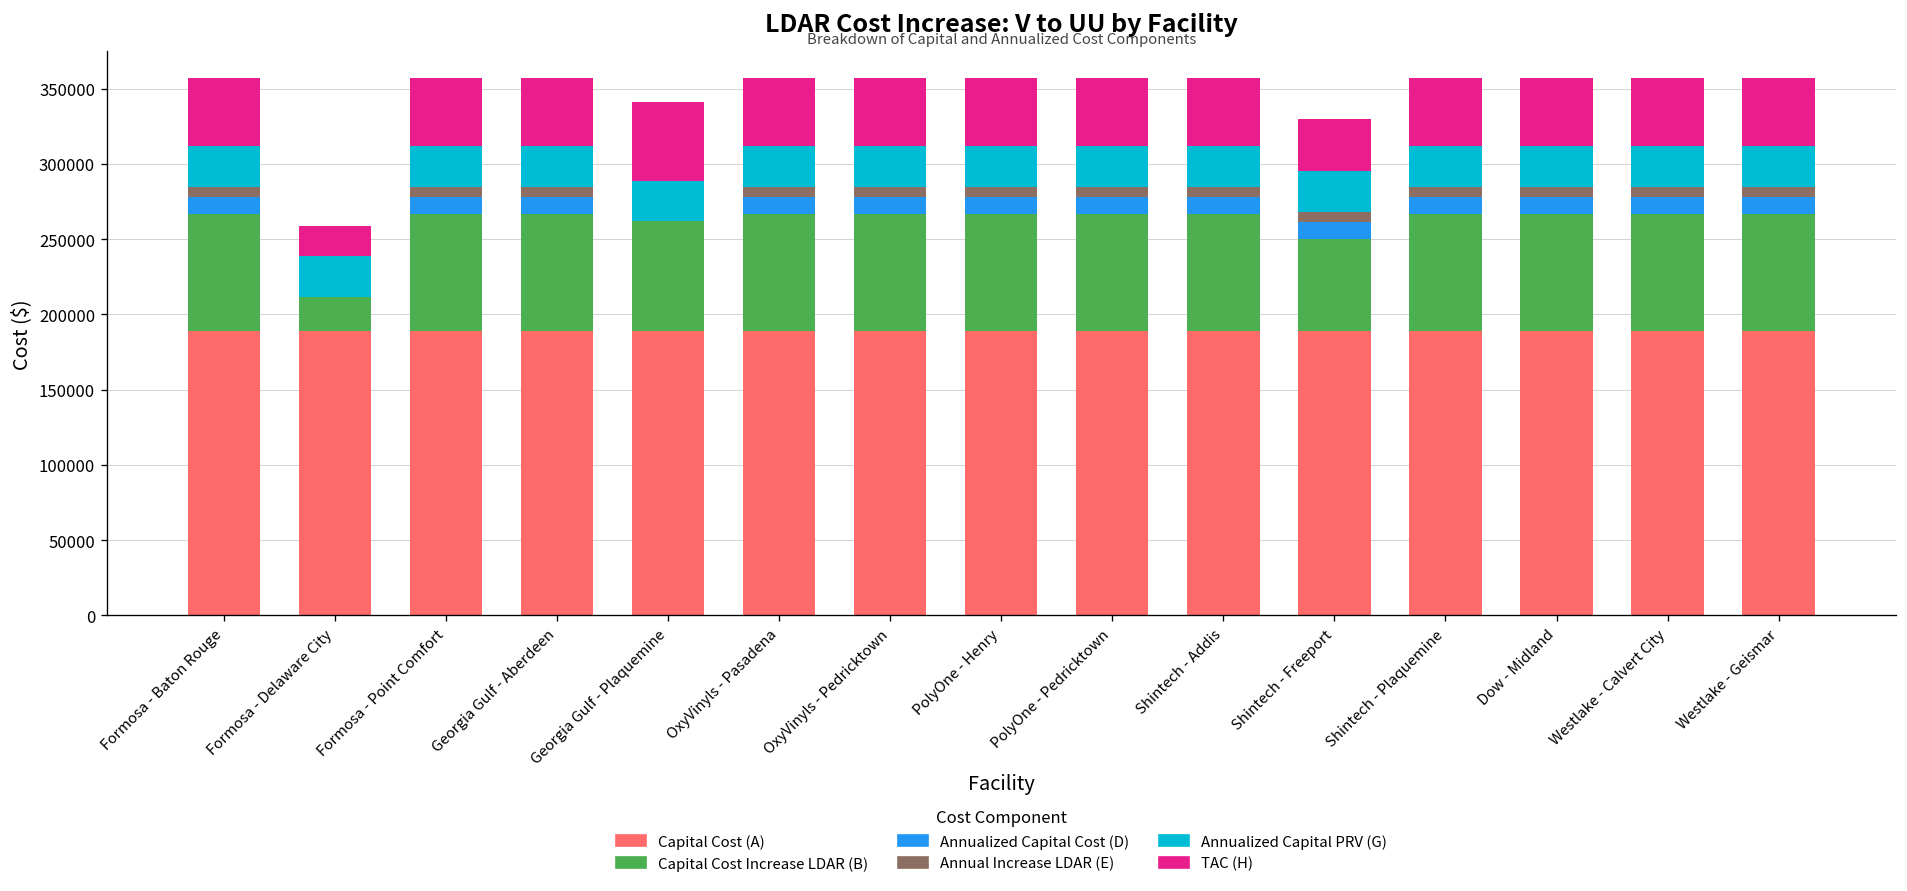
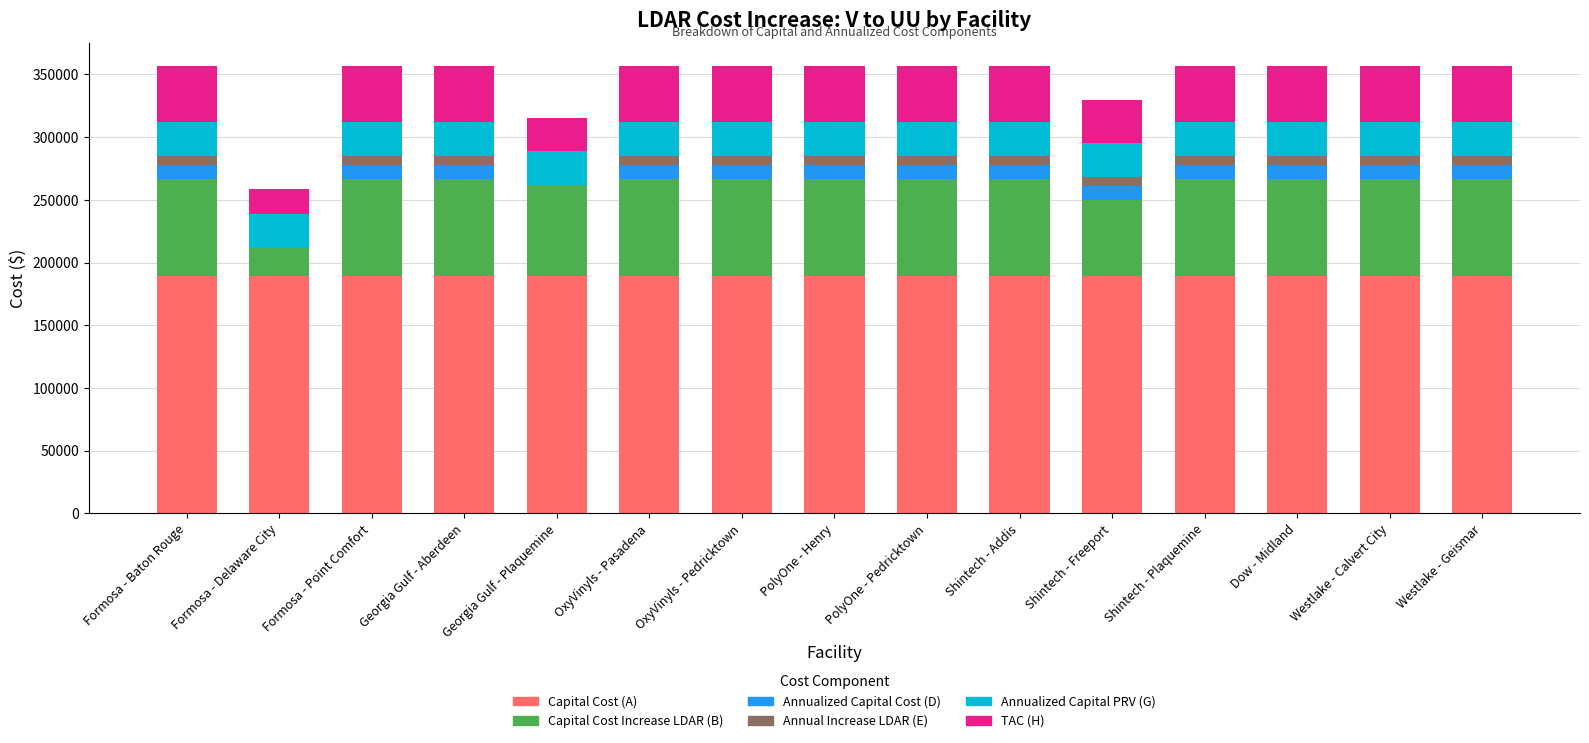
TAC (H), Georgia Gulf - Plaquemine: 53000 -> 27000
